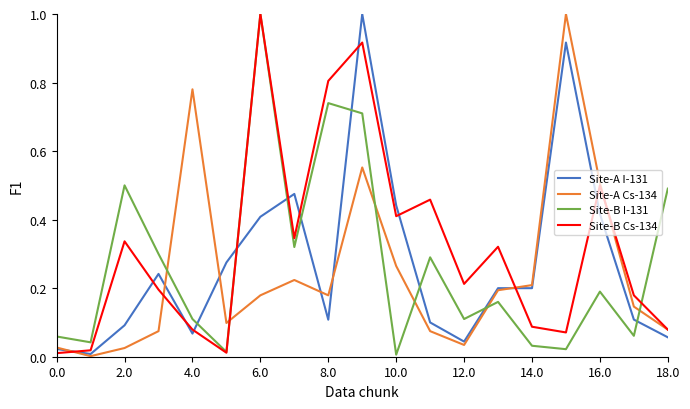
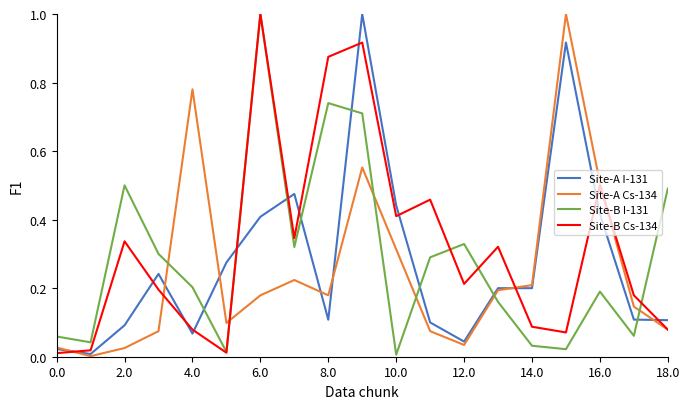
Site-B I-131, 4.0: 0.11 -> 0.20
Site-B Cs-134, 8.0: 0.80 -> 0.88
Site-A Cs-134, 10.0: 0.26 -> 0.31
Site-B I-131, 12.0: 0.11 -> 0.33
Site-A I-131, 18.0: 0.06 -> 0.11
